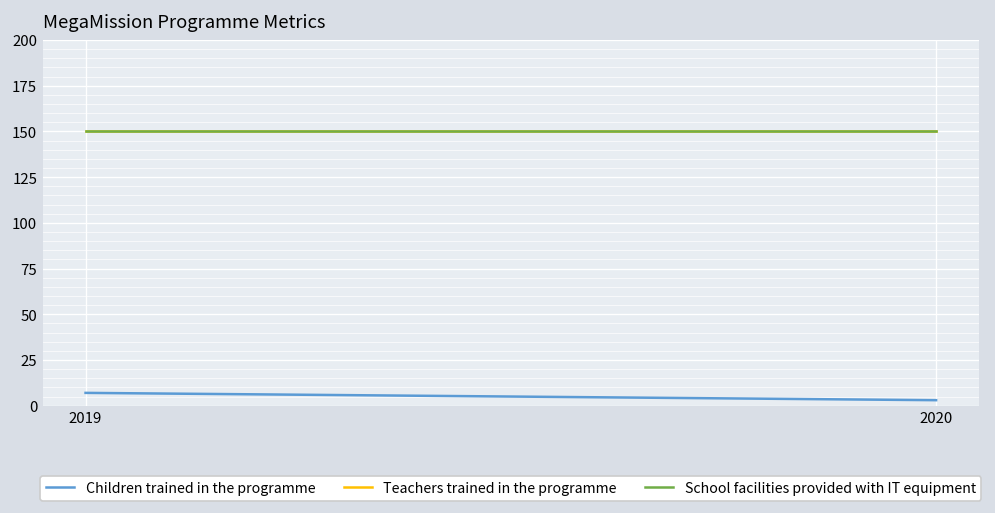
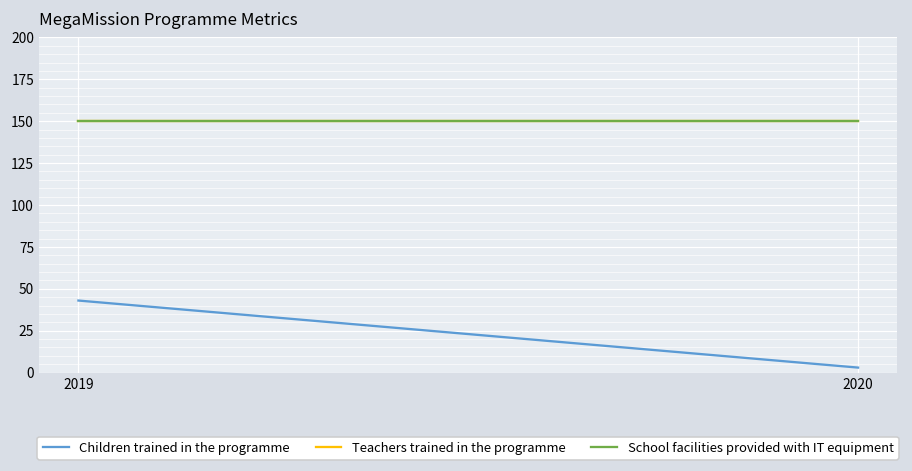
Children trained in the programme, 2019: 7 -> 43
